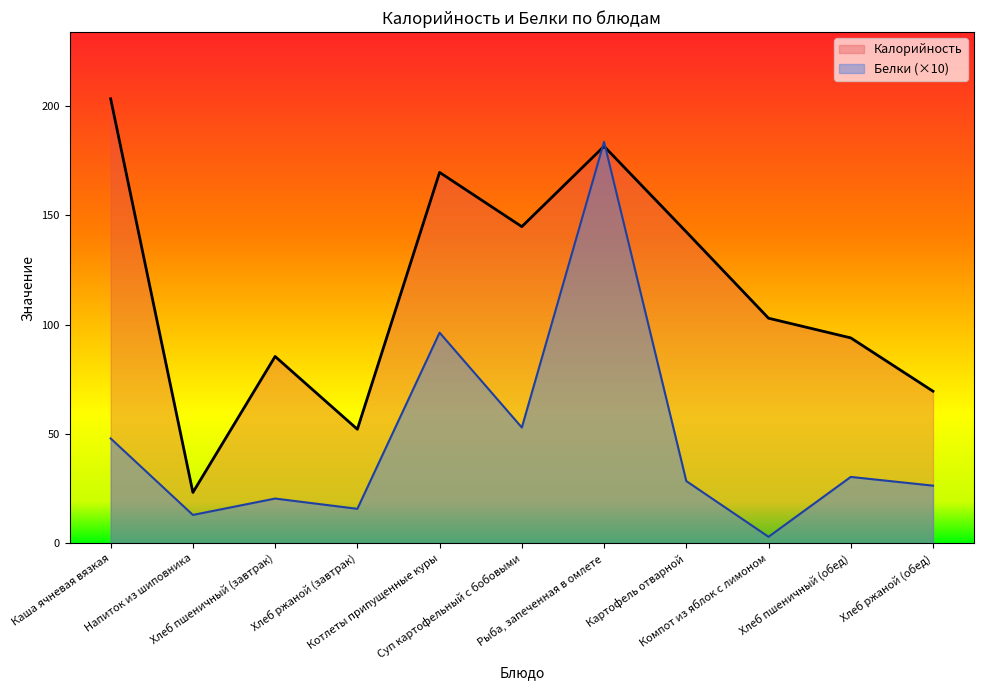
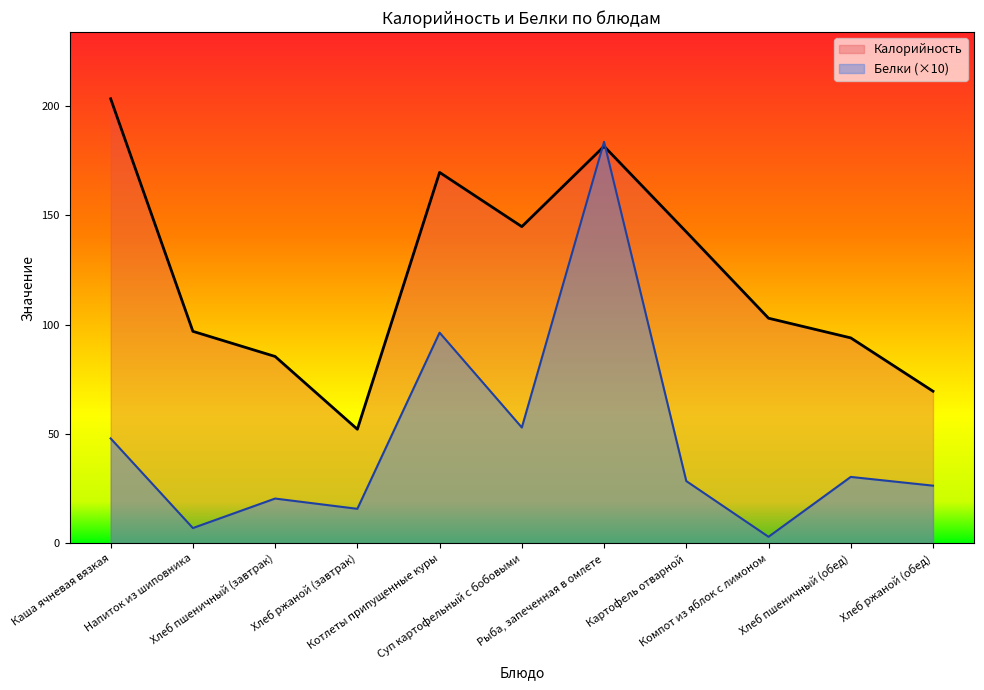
Калорийность, Напиток из шиповника: 23 -> 97
Белки (×10), Напиток из шиповника: 13 -> 7
